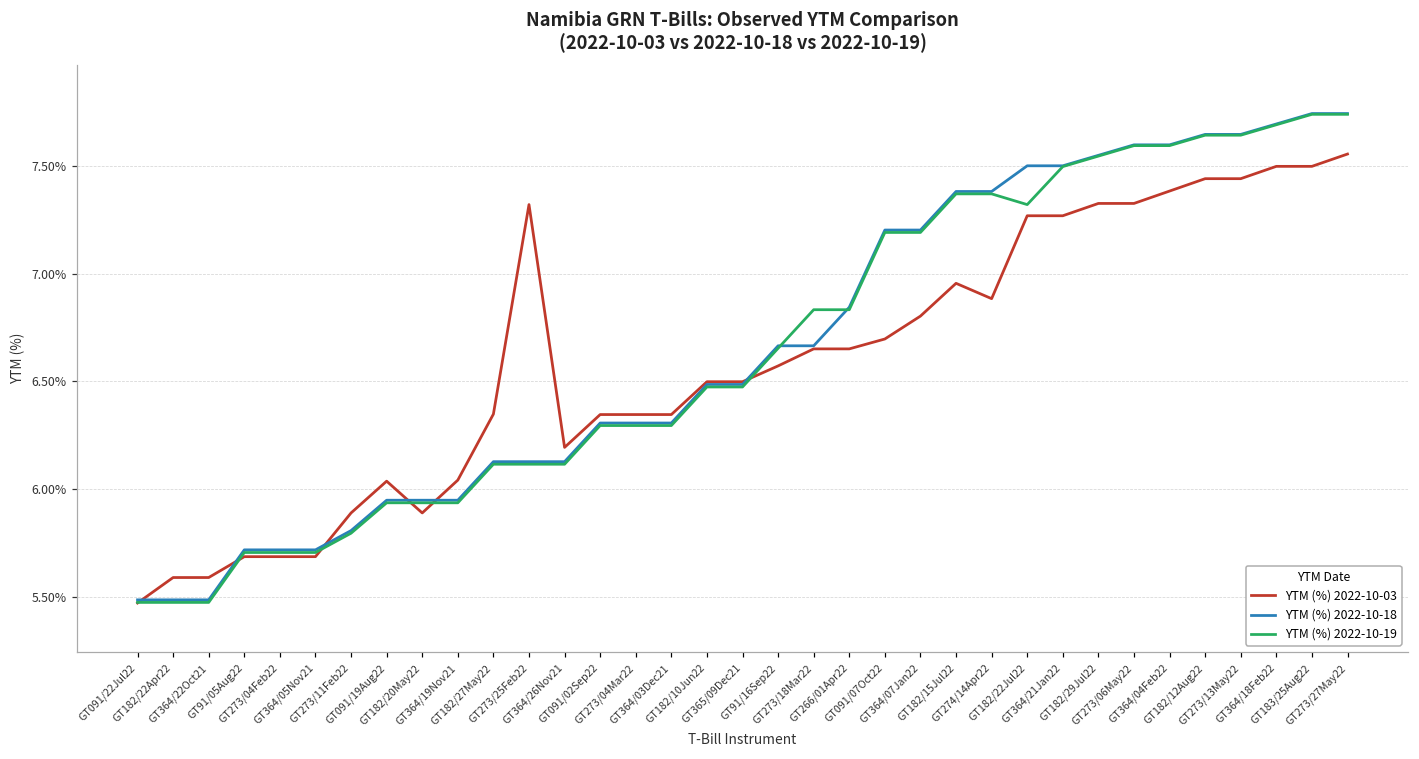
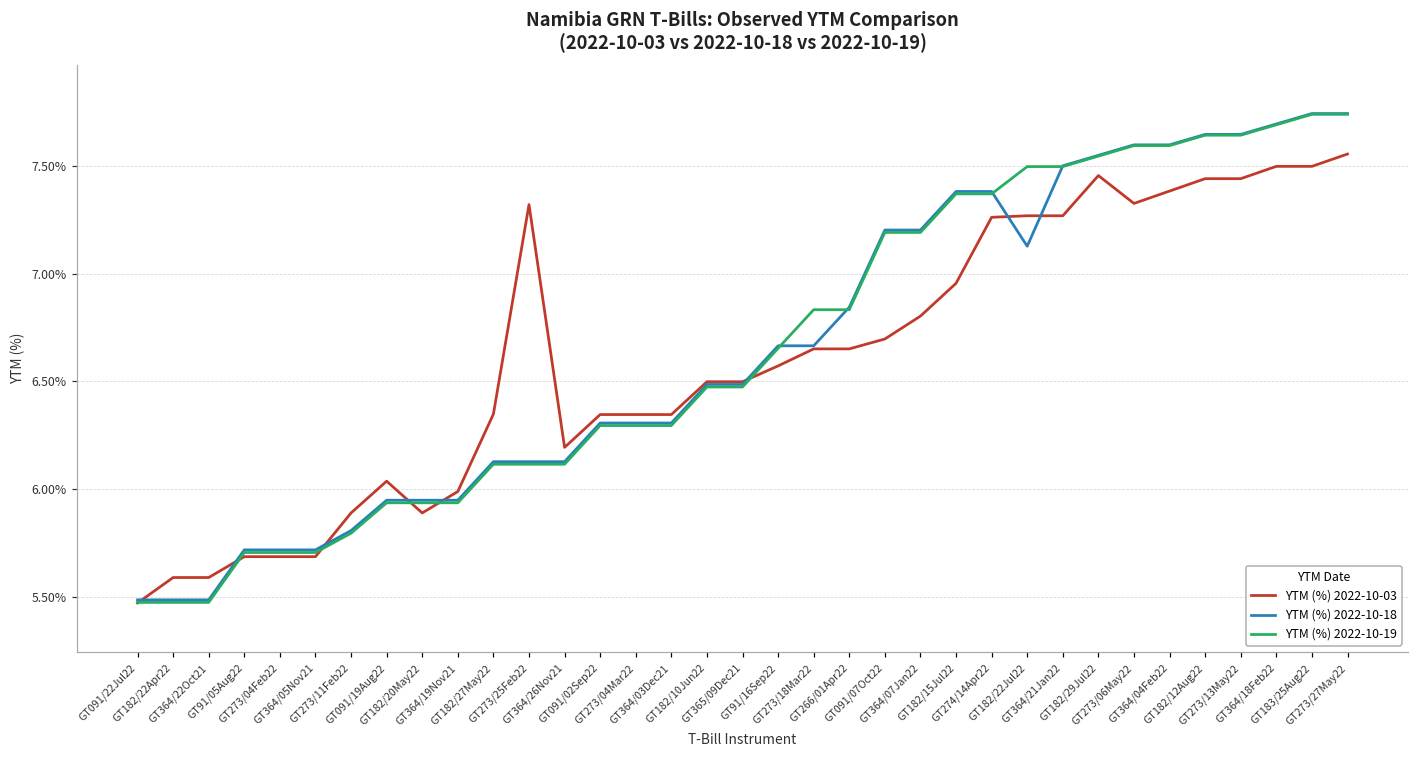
YTM (%) 2022-10-03, GT364/19Nov21: 6.04% -> 5.99%
YTM (%) 2022-10-03, GT274/14Apr22: 6.88% -> 7.26%
YTM (%) 2022-10-18, GT182/22Jul22: 7.50% -> 7.13%
YTM (%) 2022-10-19, GT182/22Jul22: 7.32% -> 7.50%
YTM (%) 2022-10-03, GT182/29Jul22: 7.33% -> 7.46%
